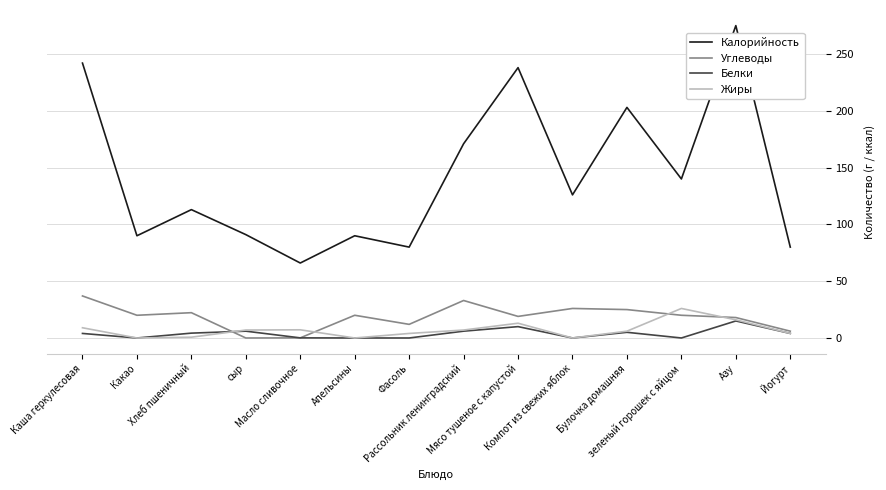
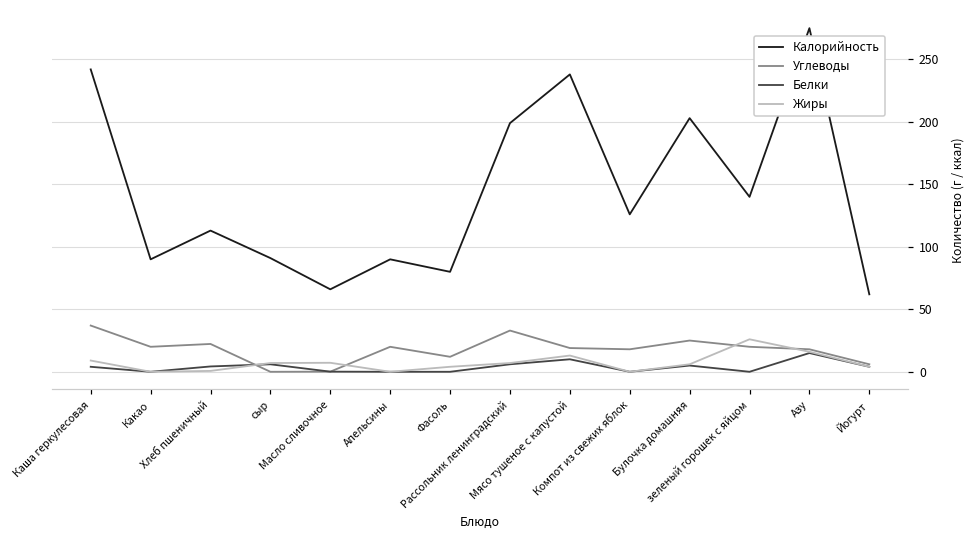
Калорийность, Рассольник ленинградский: 171 -> 199
Углеводы, Компот из свежих яблок: 26 -> 18
Калорийность, Йогурт: 80 -> 62
